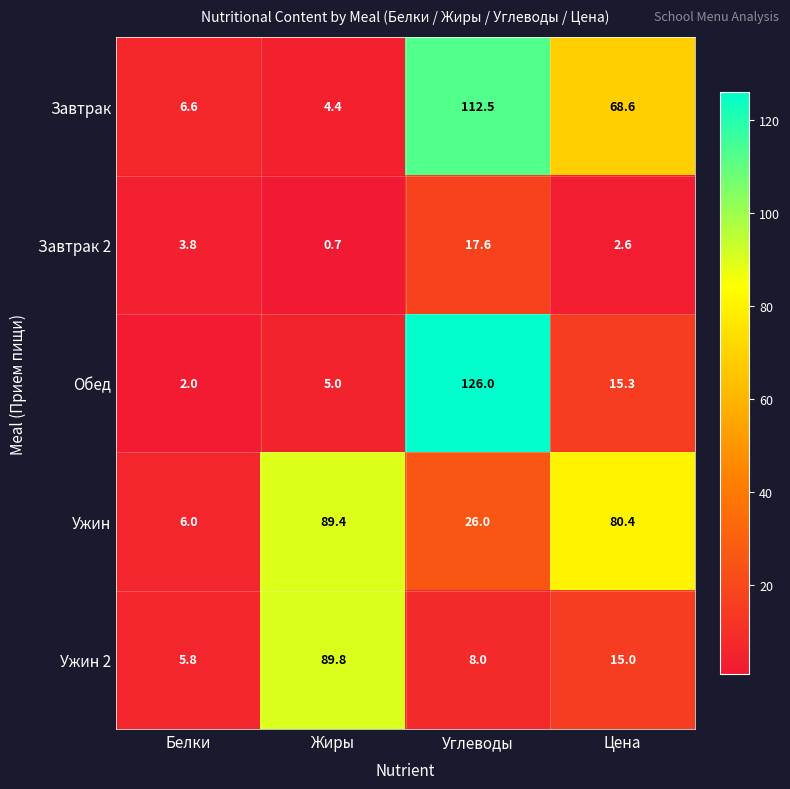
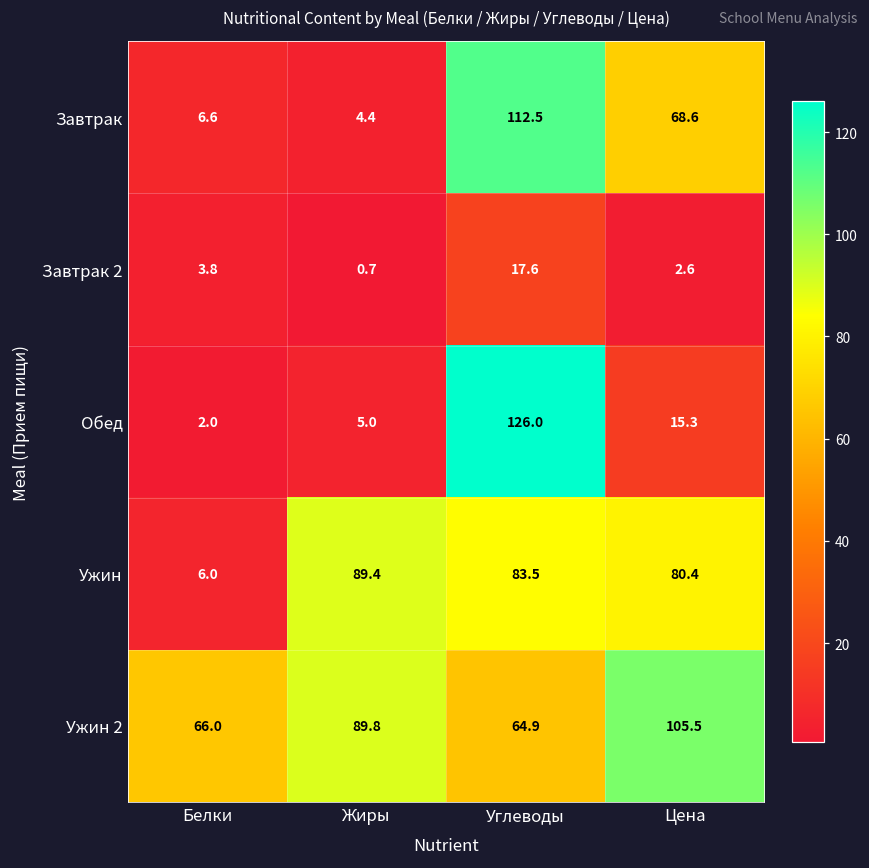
Ужин, Углеводы: 26.0 -> 83.5
Ужин 2, Белки: 5.8 -> 66.0
Ужин 2, Углеводы: 8.0 -> 64.9
Ужин 2, Цена: 15.0 -> 105.5
